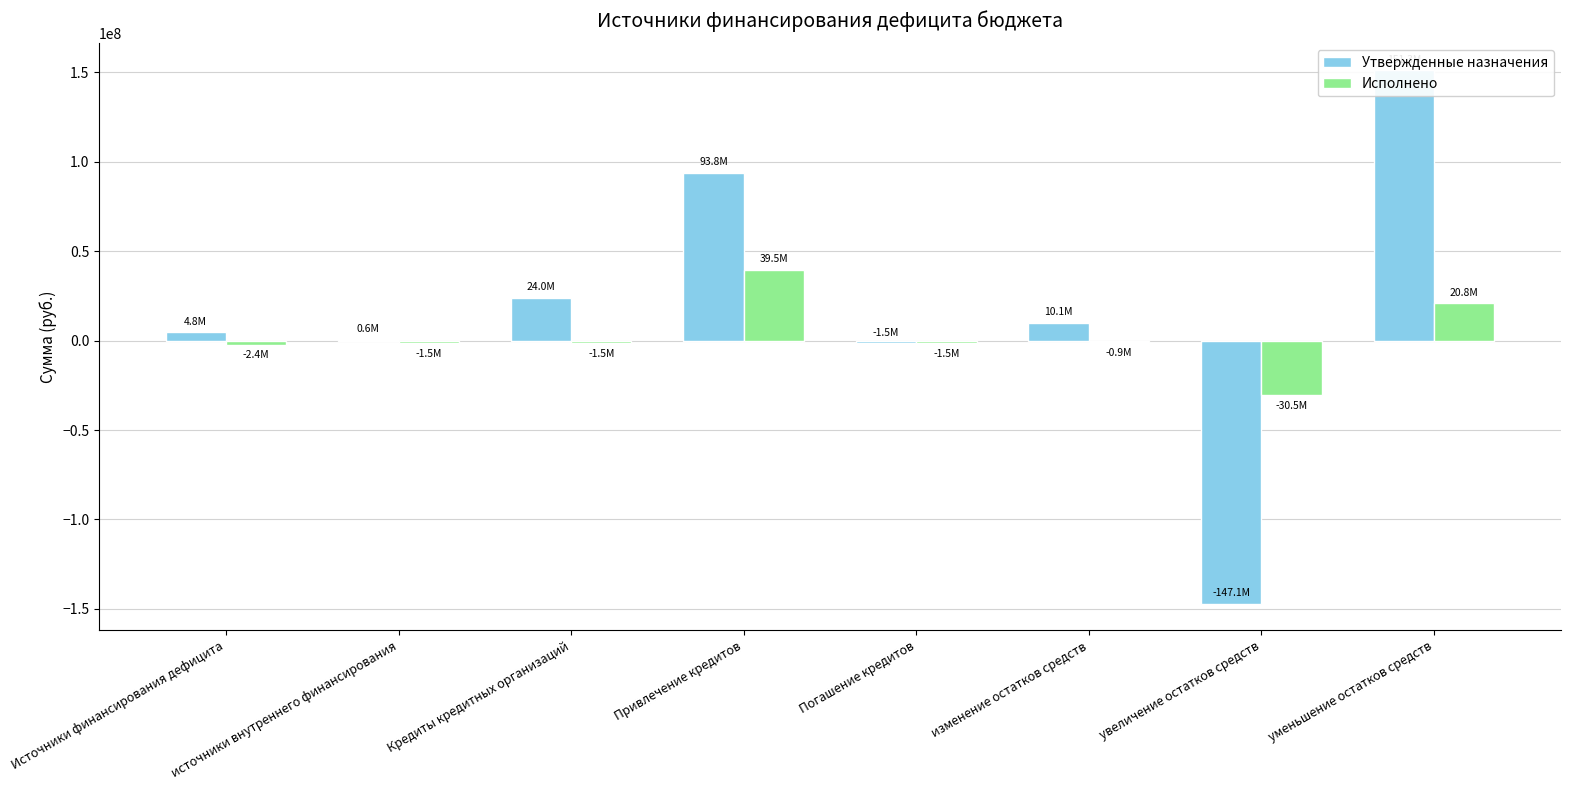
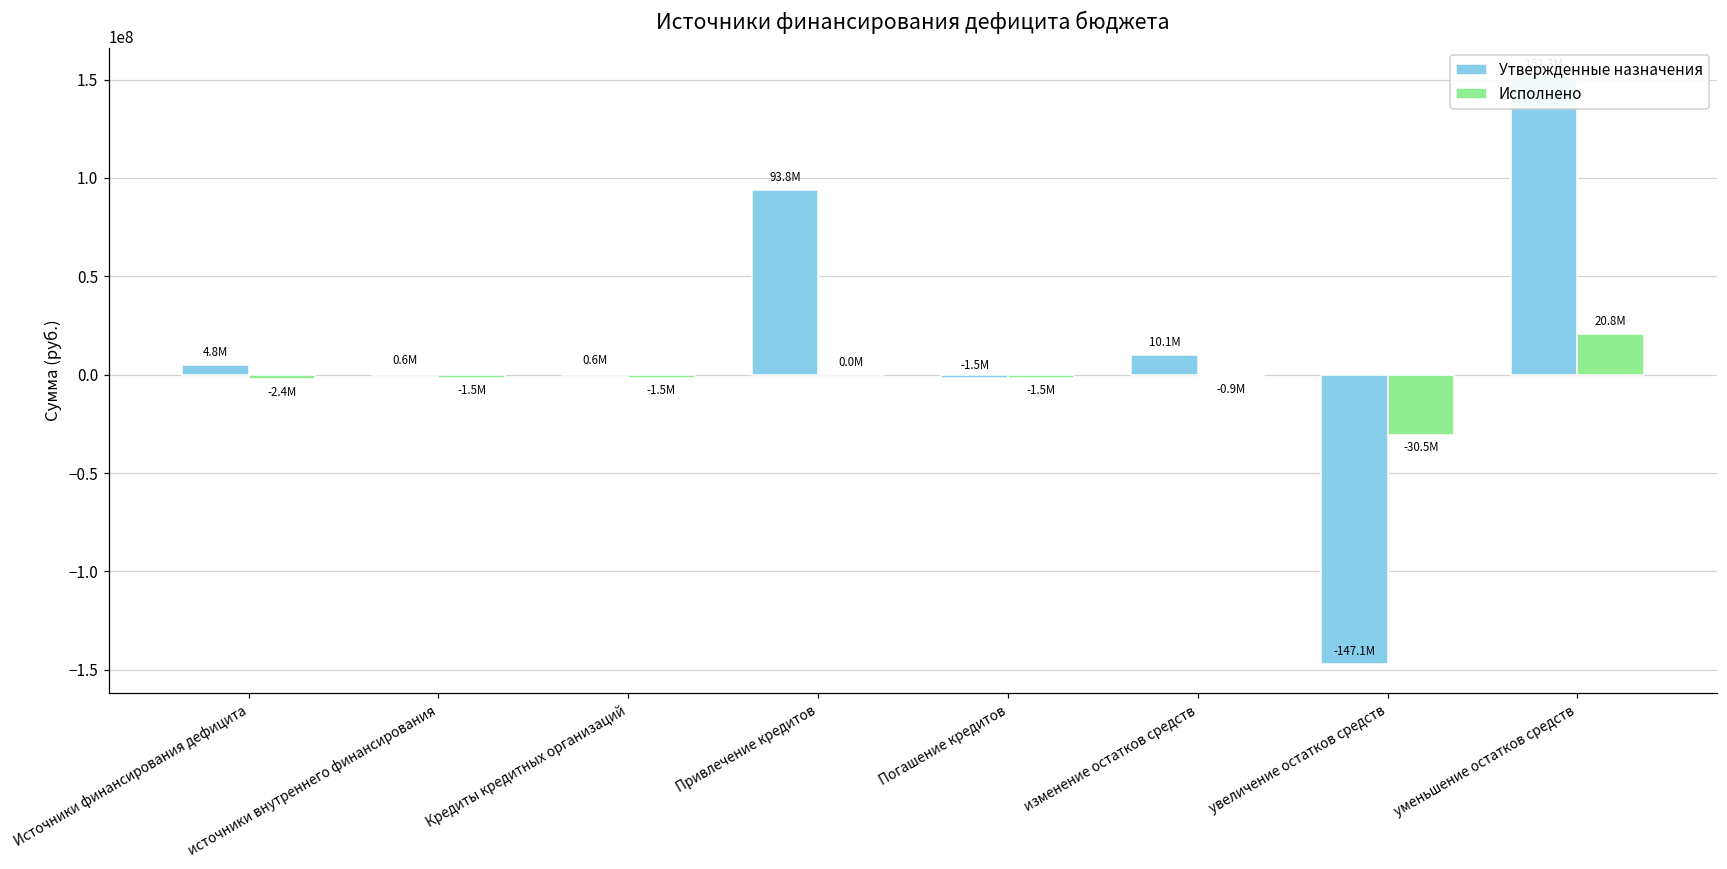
Утвержденные назначения, Кредиты кредитных организаций: 24.0M -> 0.6M
Исполнено, Привлечение кредитов: 39.5M -> 0.0M
